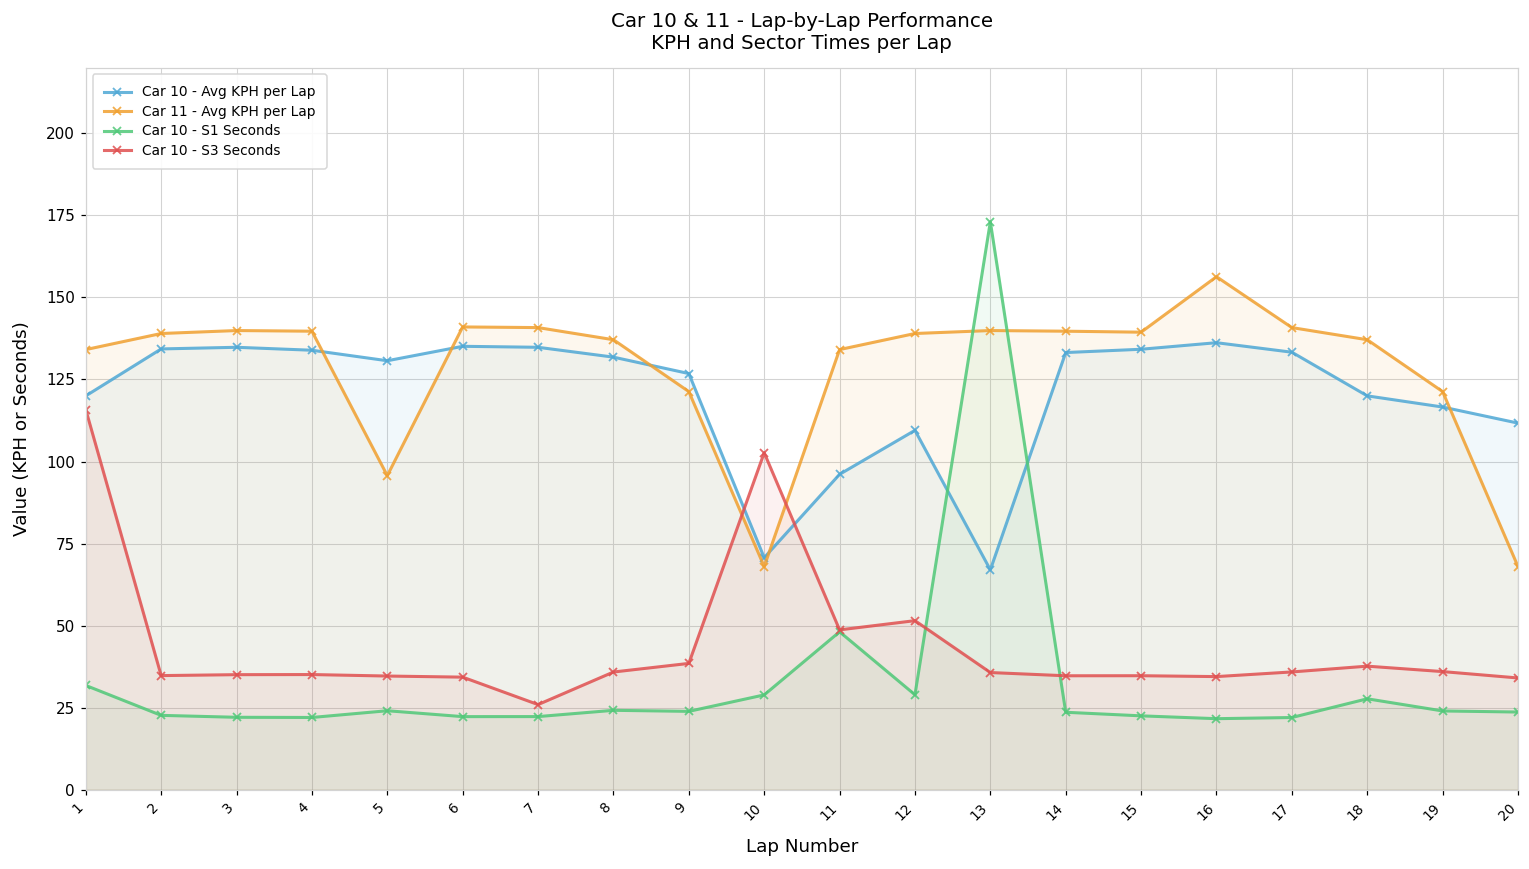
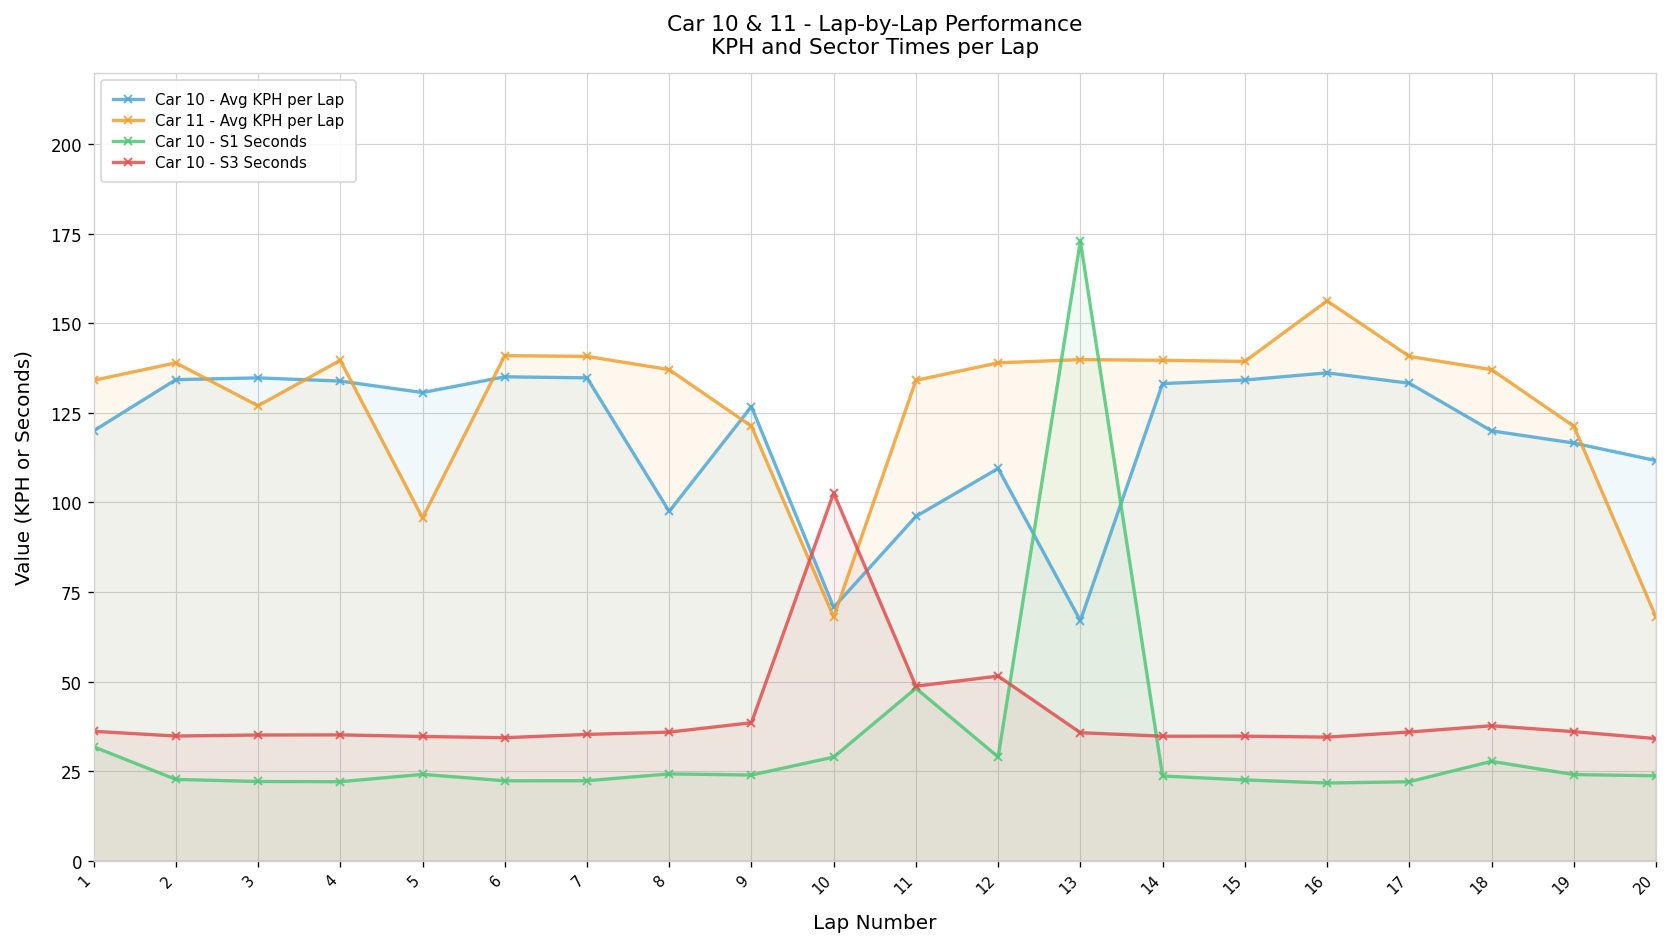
Car 10 - S3 Seconds, 1: 116 -> 36
Car 11 - Avg KPH per Lap, 3: 140 -> 127
Car 10 - S3 Seconds, 7: 26 -> 35
Car 10 - Avg KPH per Lap, 8: 132 -> 98
